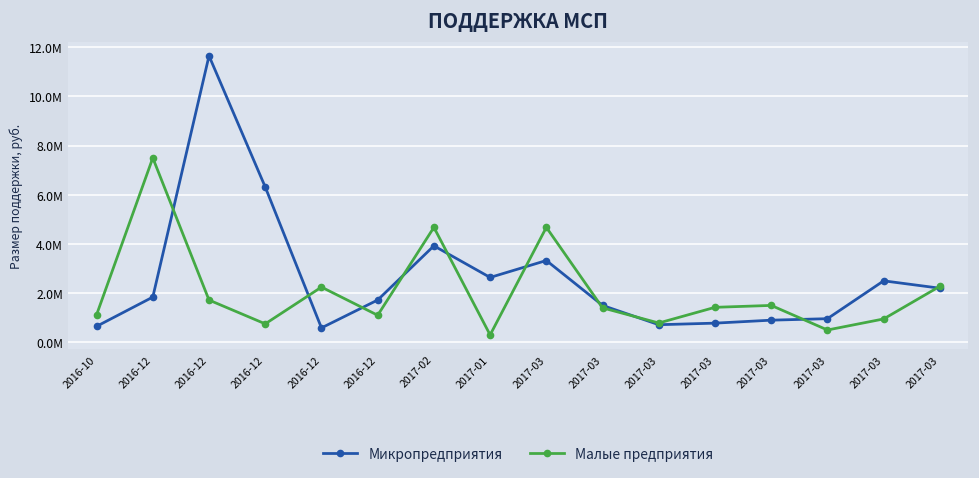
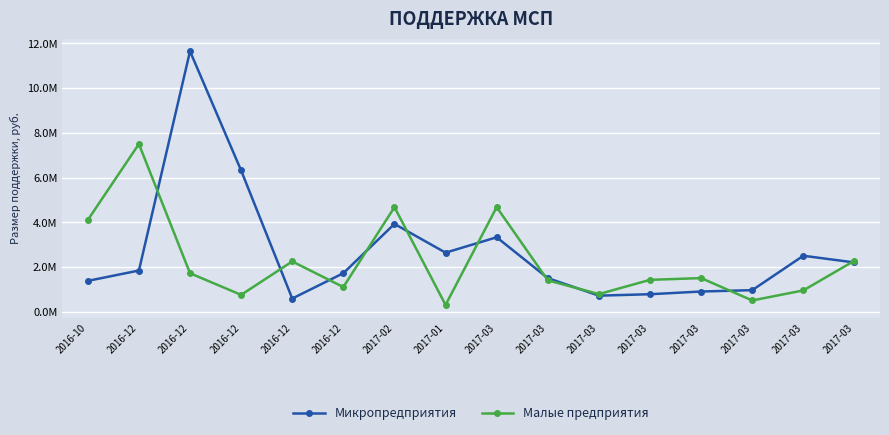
Микропредприятия, 2016-10: 600000 -> 1400000
Малые предприятия, 2016-10: 1100000 -> 4100000
